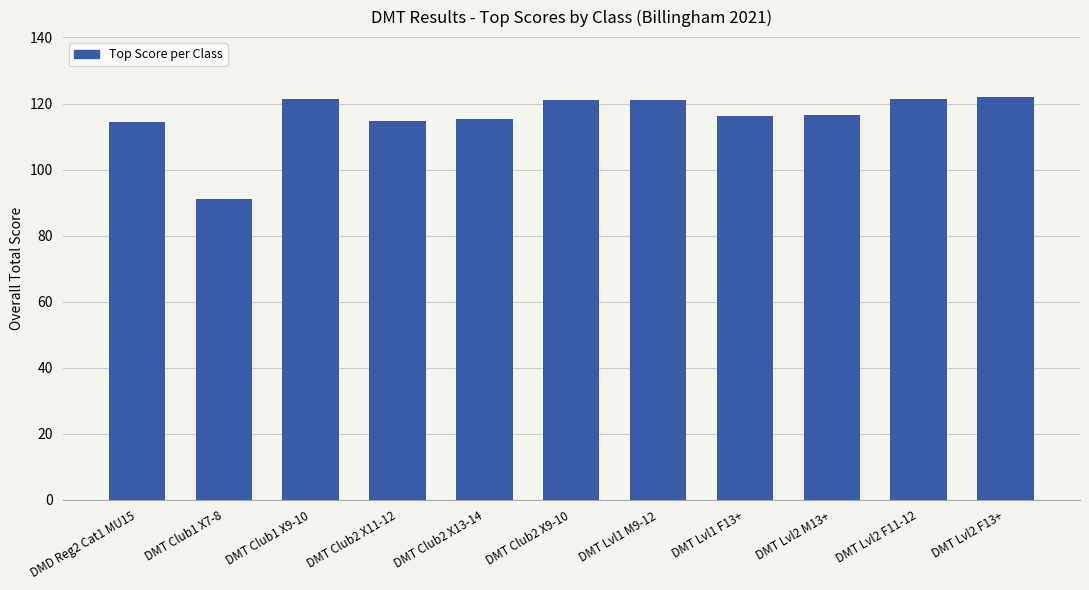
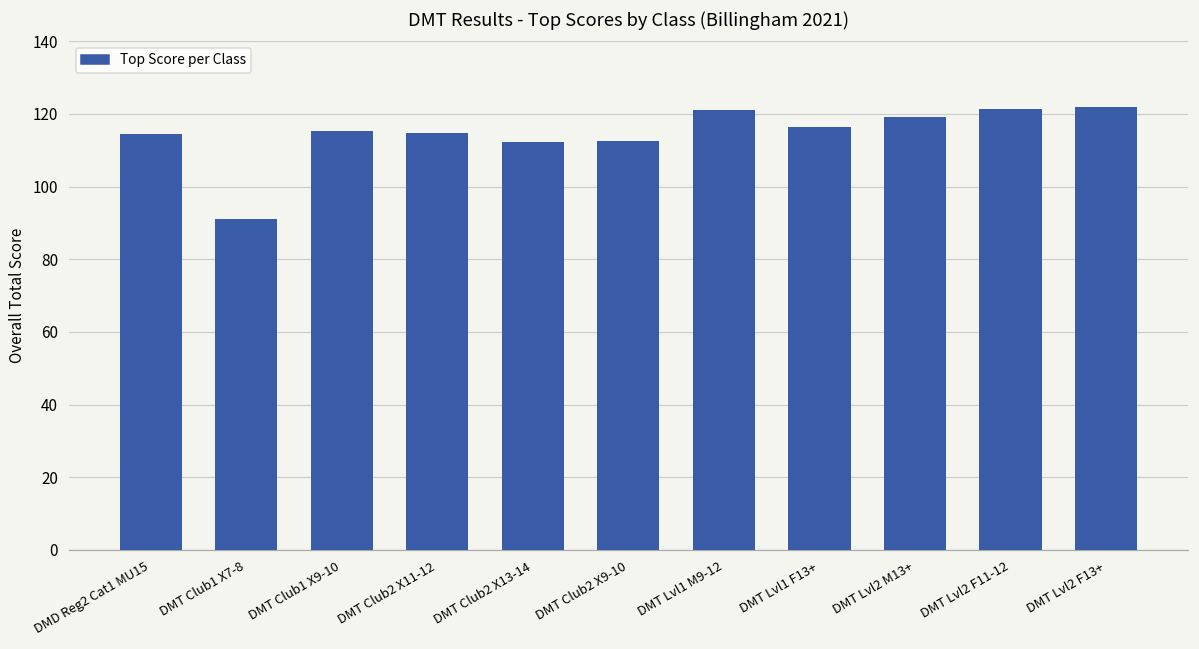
DMT Club1 X9-10: 121 -> 115
DMT Club2 X13-14: 115 -> 112
DMT Club2 X9-10: 121 -> 113
DMT Lvl2 M13+: 117 -> 119
